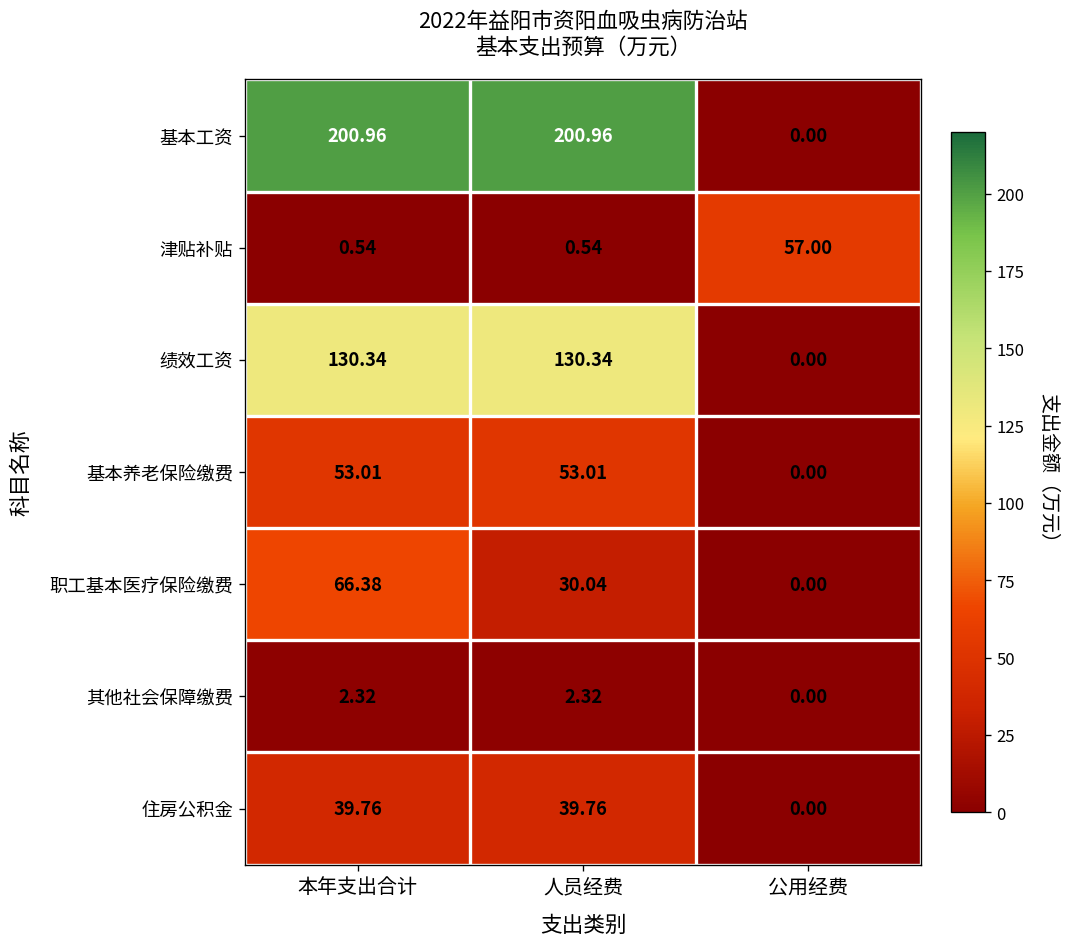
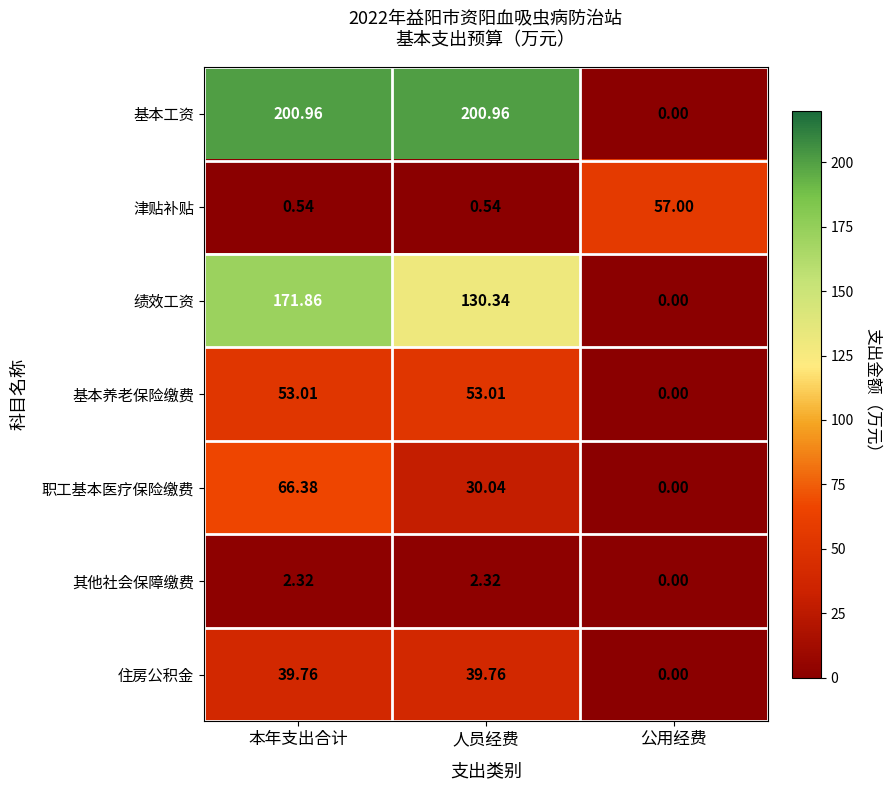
绩效工资, 本年支出合计: 130.34 -> 171.86
